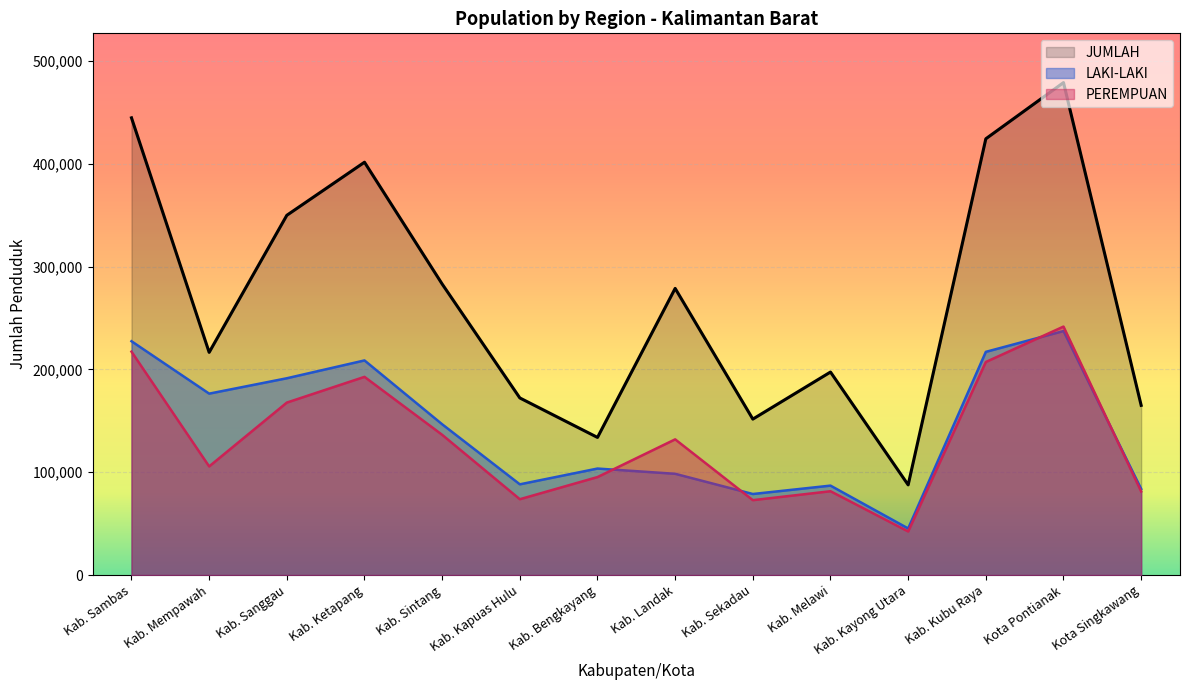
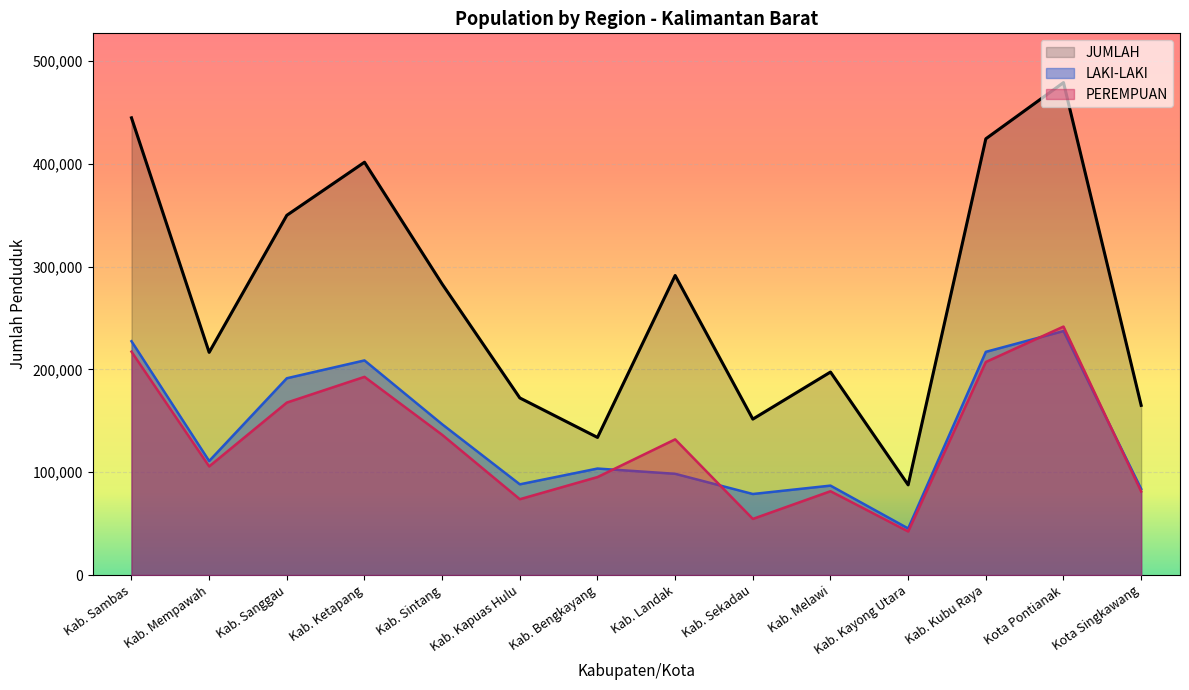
LAKI-LAKI, Kab. Mempawah: 176,000 -> 111,000
JUMLAH, Kab. Landak: 279,000 -> 291,000
PEREMPUAN, Kab. Sekadau: 73,000 -> 55,000
